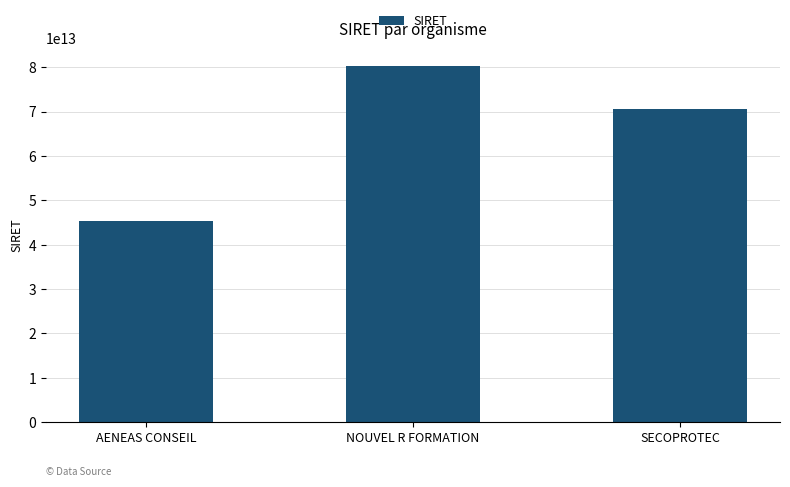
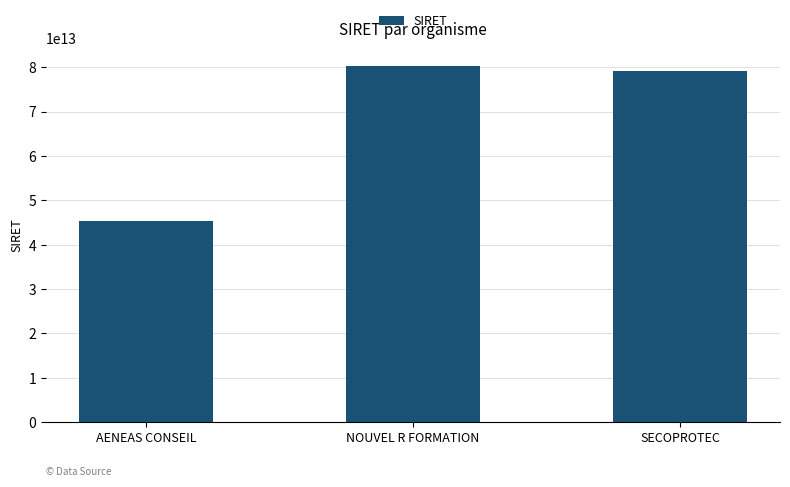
SECOPROTEC: 71000000000000 -> 79000000000000
